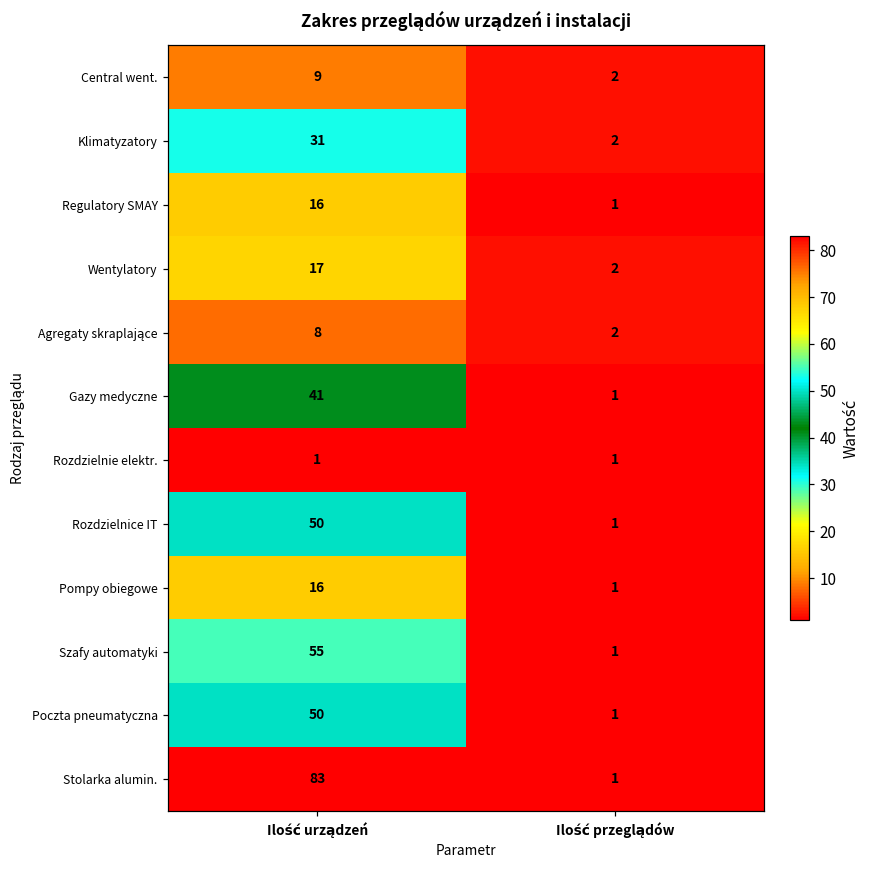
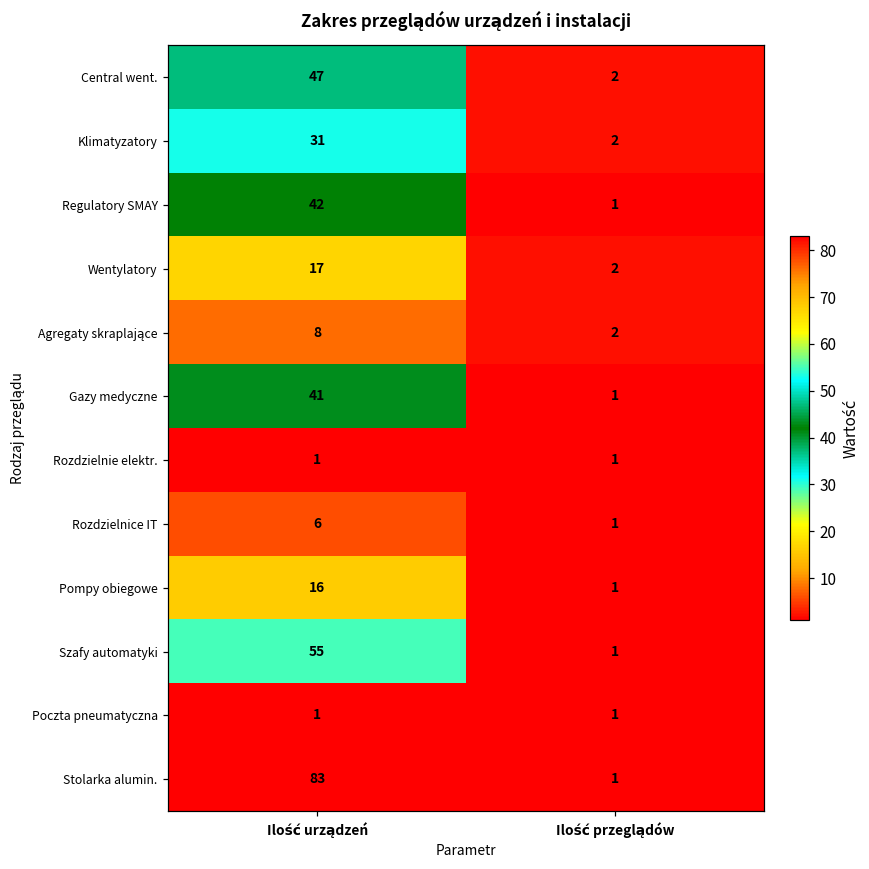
Central went., Ilość urządzeń: 9 -> 47
Regulatory SMAY, Ilość urządzeń: 16 -> 42
Rozdzielnice IT, Ilość urządzeń: 50 -> 6
Poczta pneumatyczna, Ilość urządzeń: 50 -> 1
